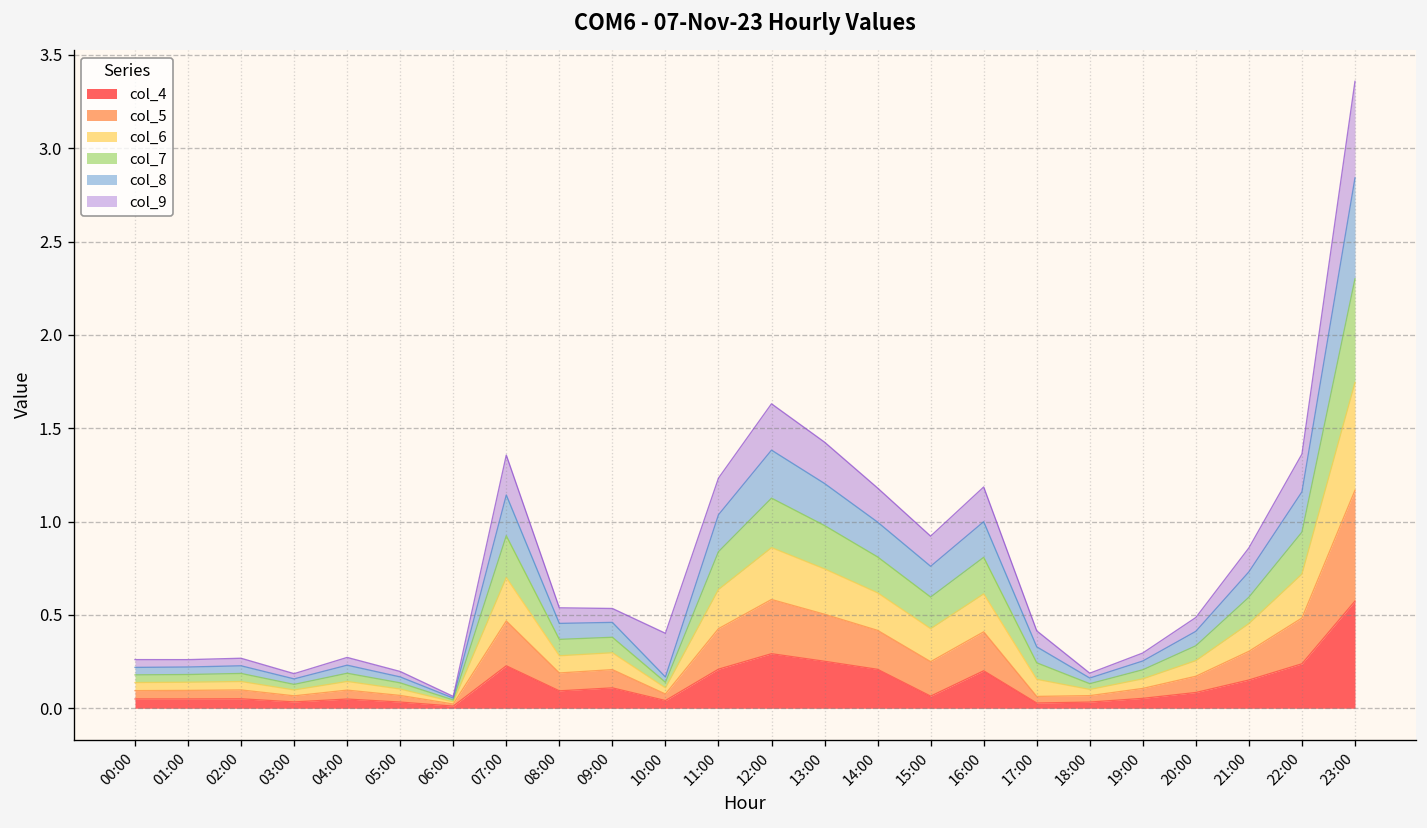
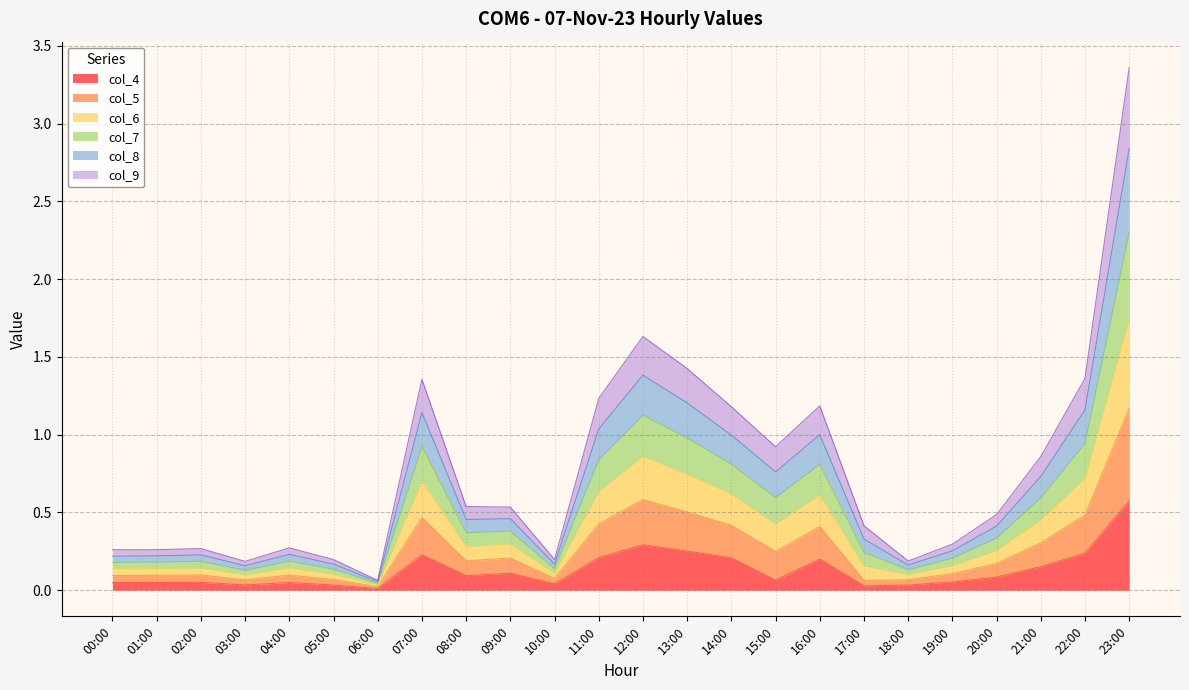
col_9, 10:00: 0.23 -> 0.03
